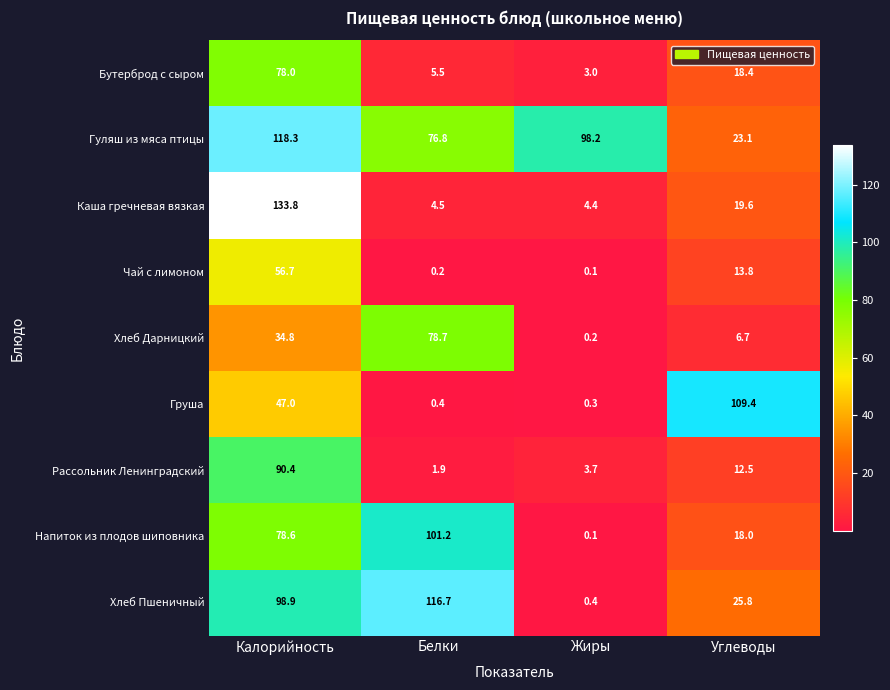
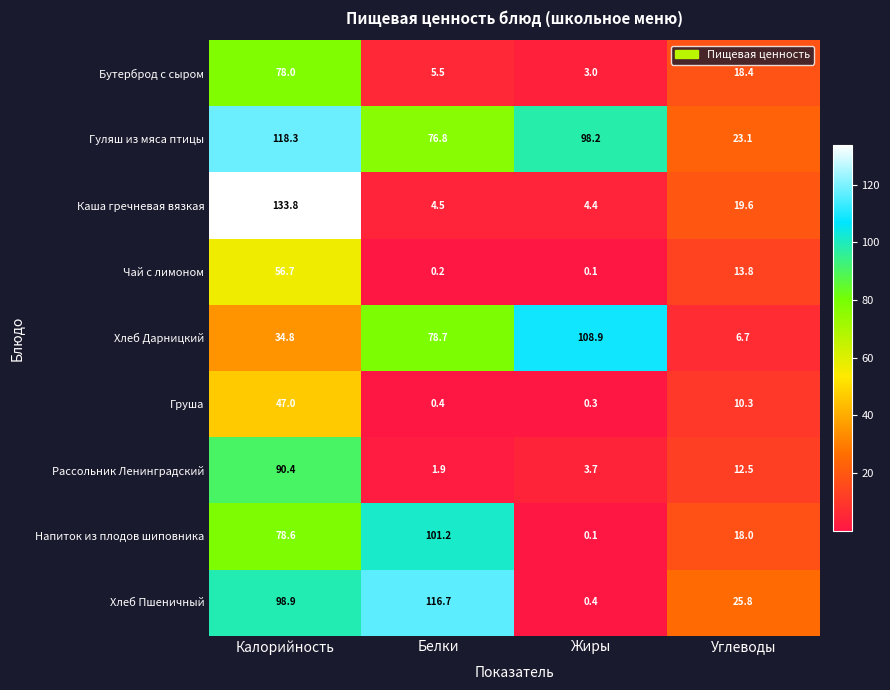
Хлеб Дарницкий, Жиры: 0.2 -> 108.9
Груша, Углеводы: 109.4 -> 10.3
